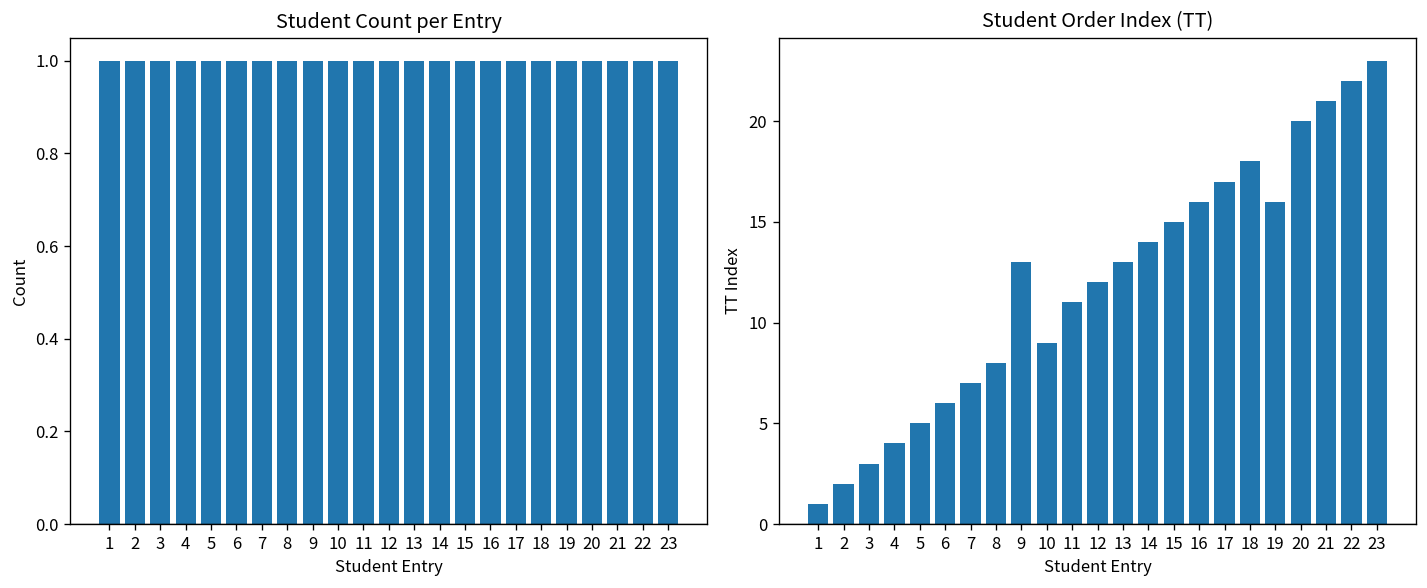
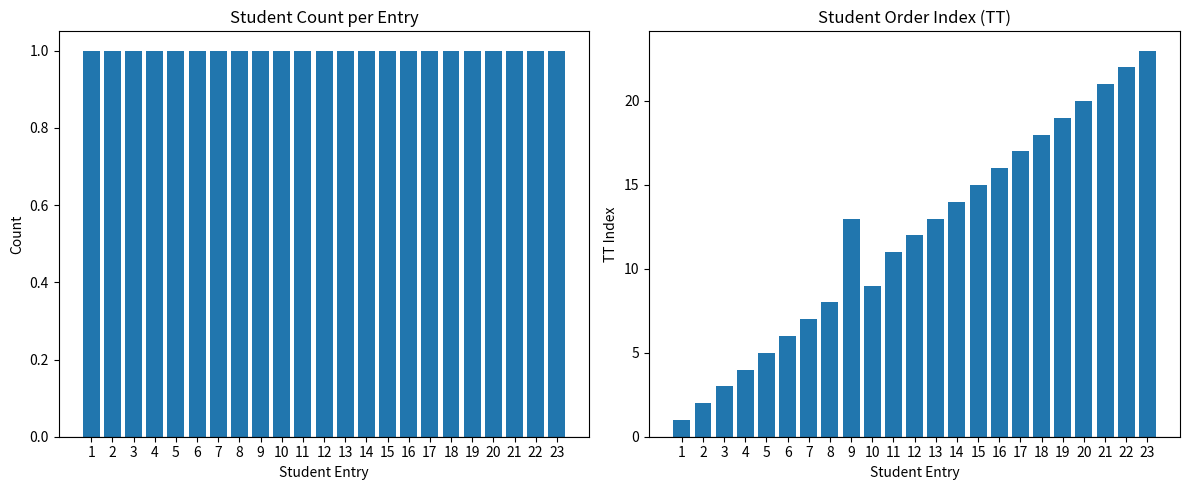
Student Order Index (TT), 19: 16 -> 19
